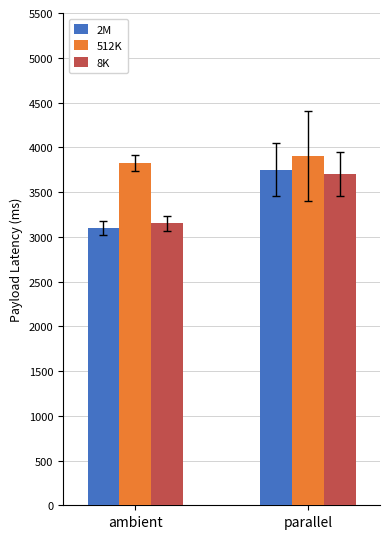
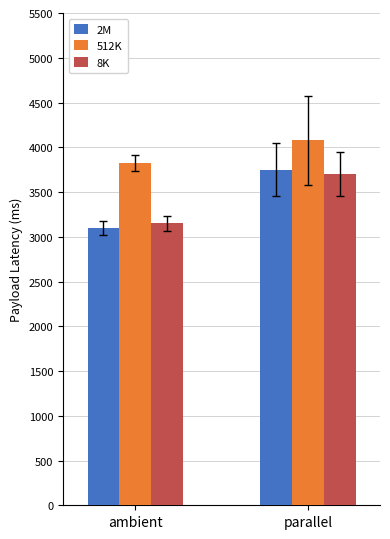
512K, parallel: 3900 -> 4100
